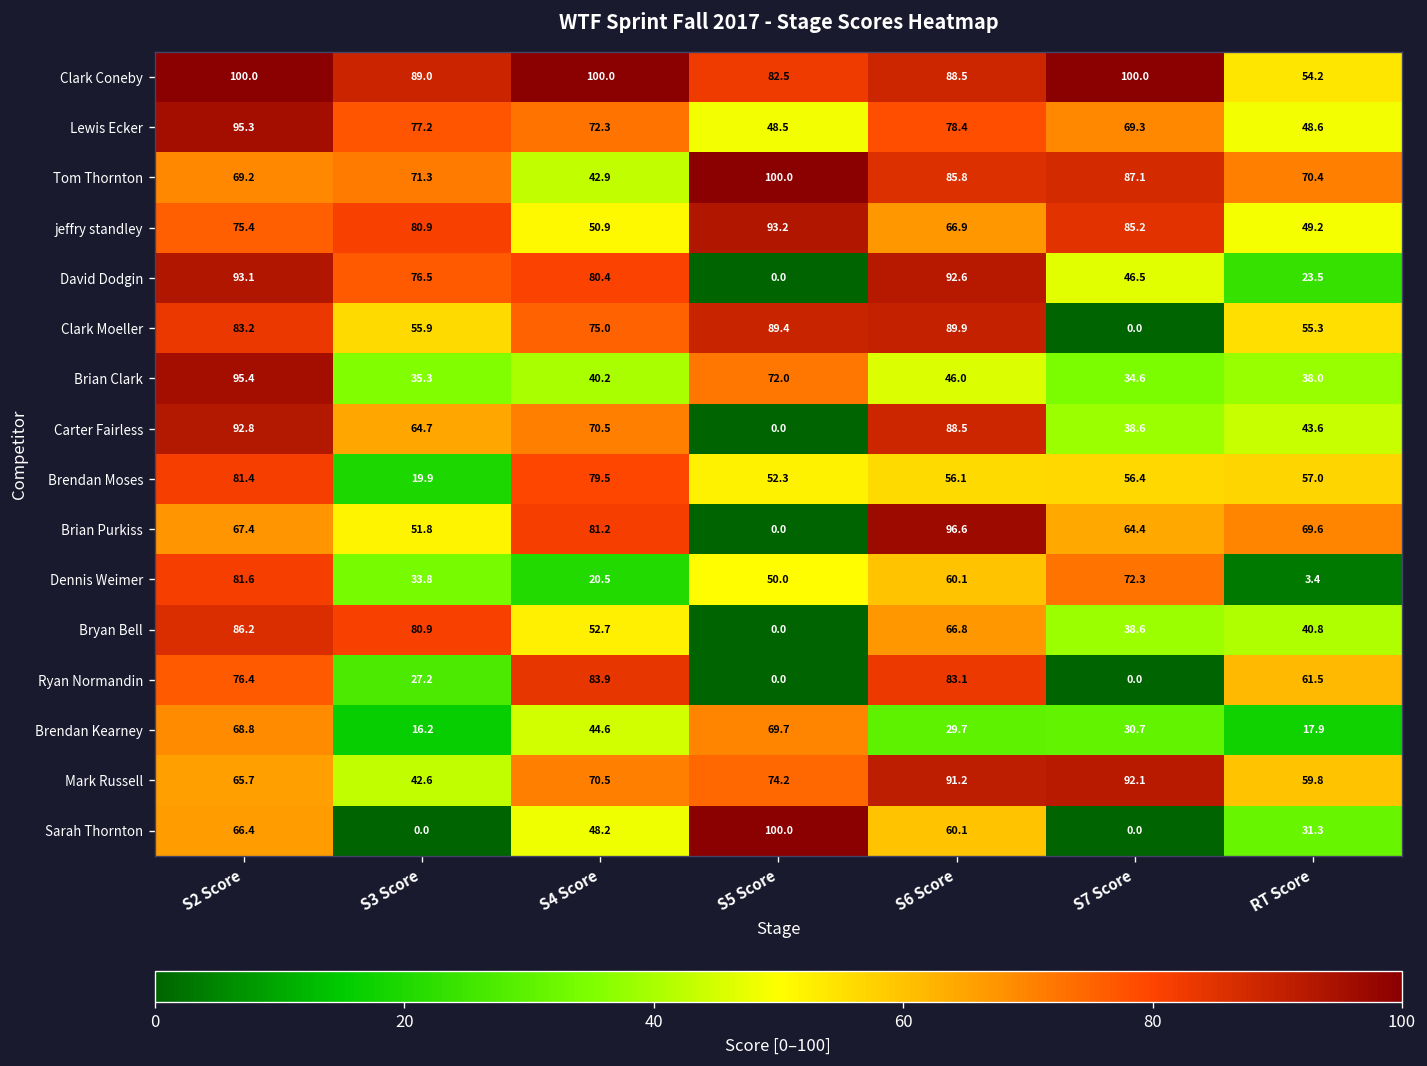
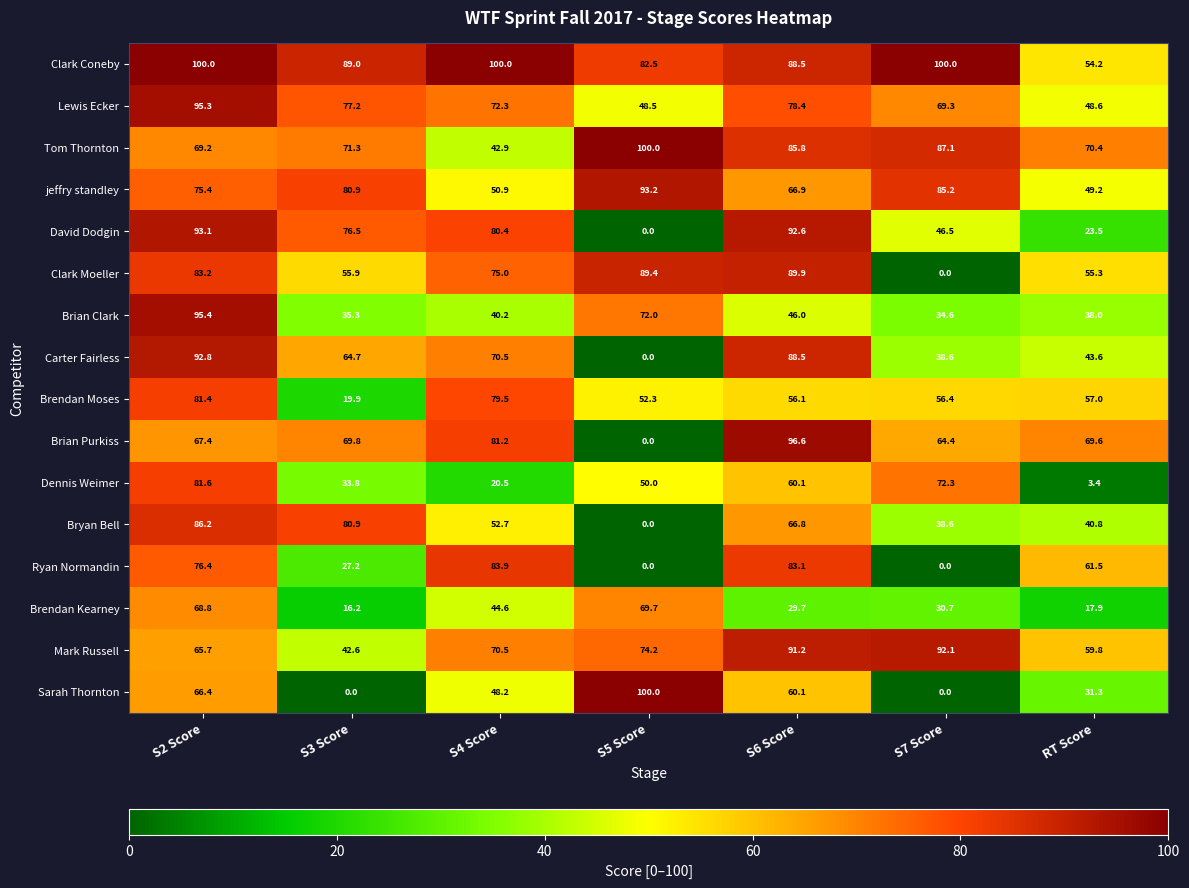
Brian Purkiss, S3 Score: 51.8 -> 69.8
